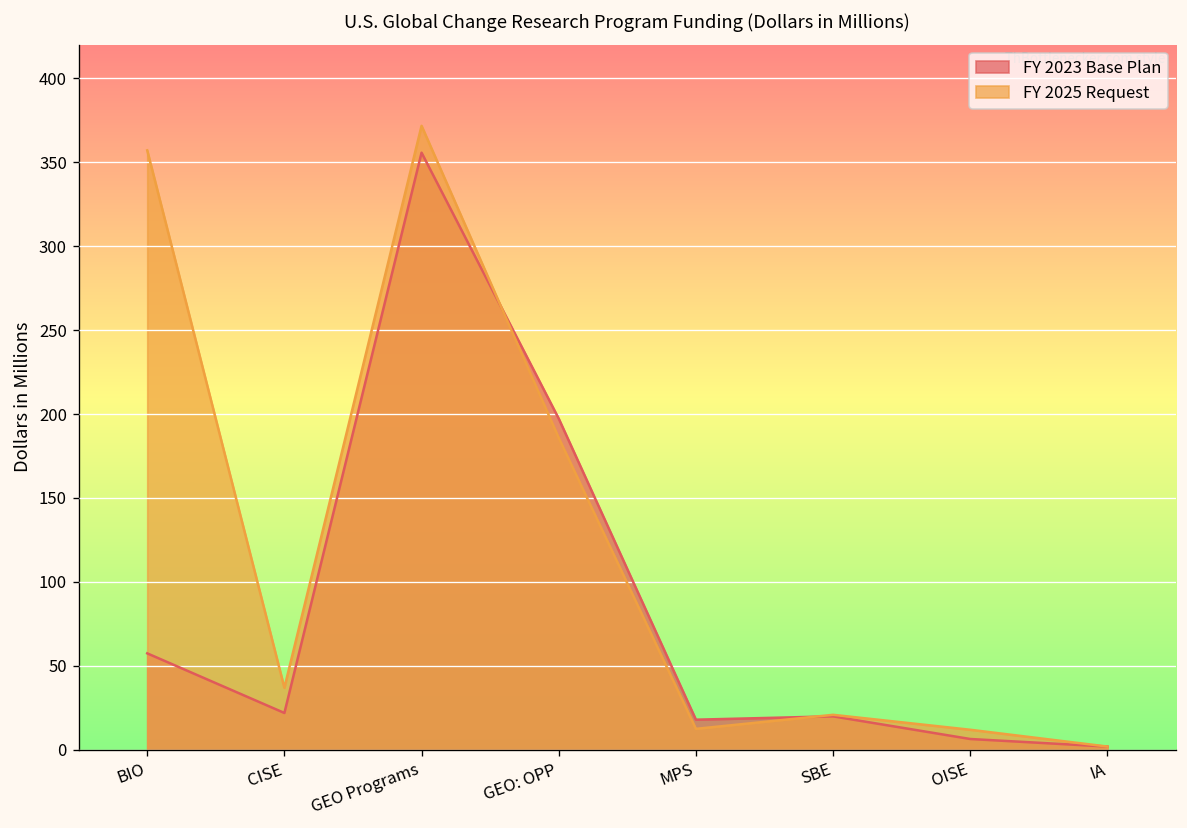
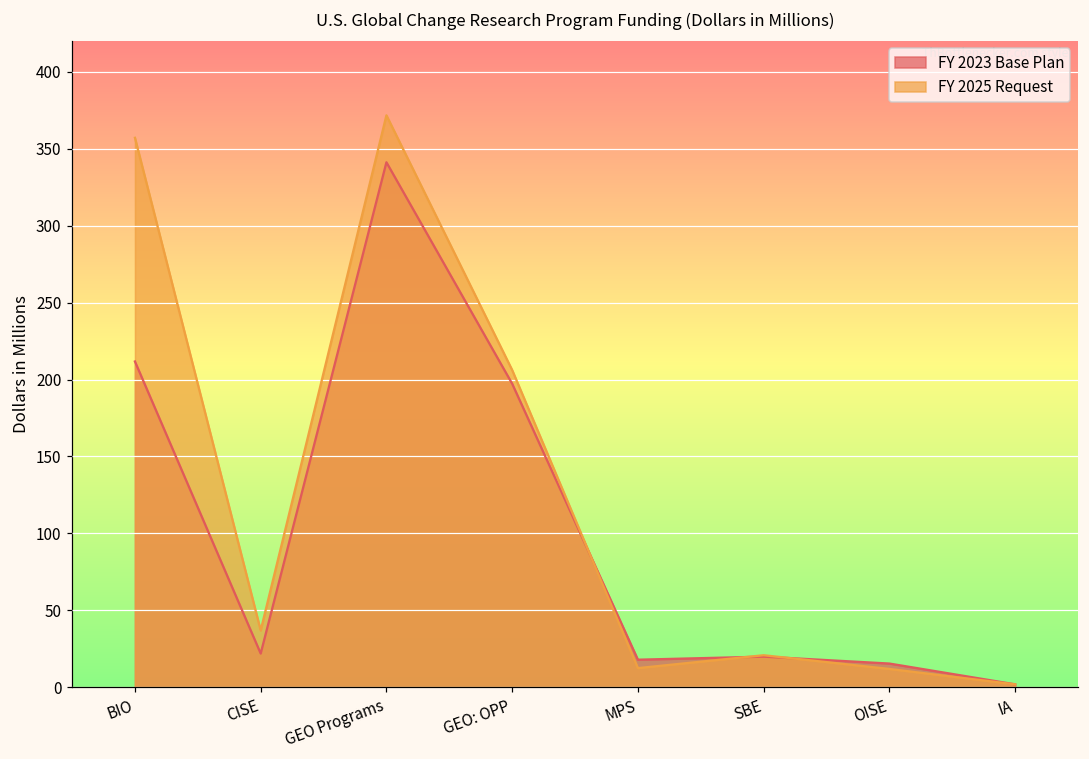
FY 2023 Base Plan, BIO: 58 -> 212
FY 2023 Base Plan, GEO Programs: 356 -> 341
FY 2025 Request, GEO: OPP: 186 -> 206
FY 2023 Base Plan, OISE: 7 -> 16
